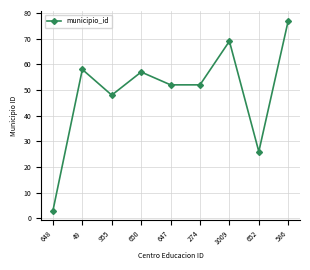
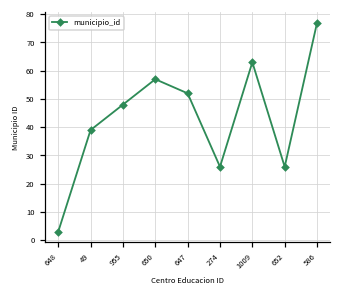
49: 58 -> 39
274: 52 -> 26
1009: 69 -> 63
